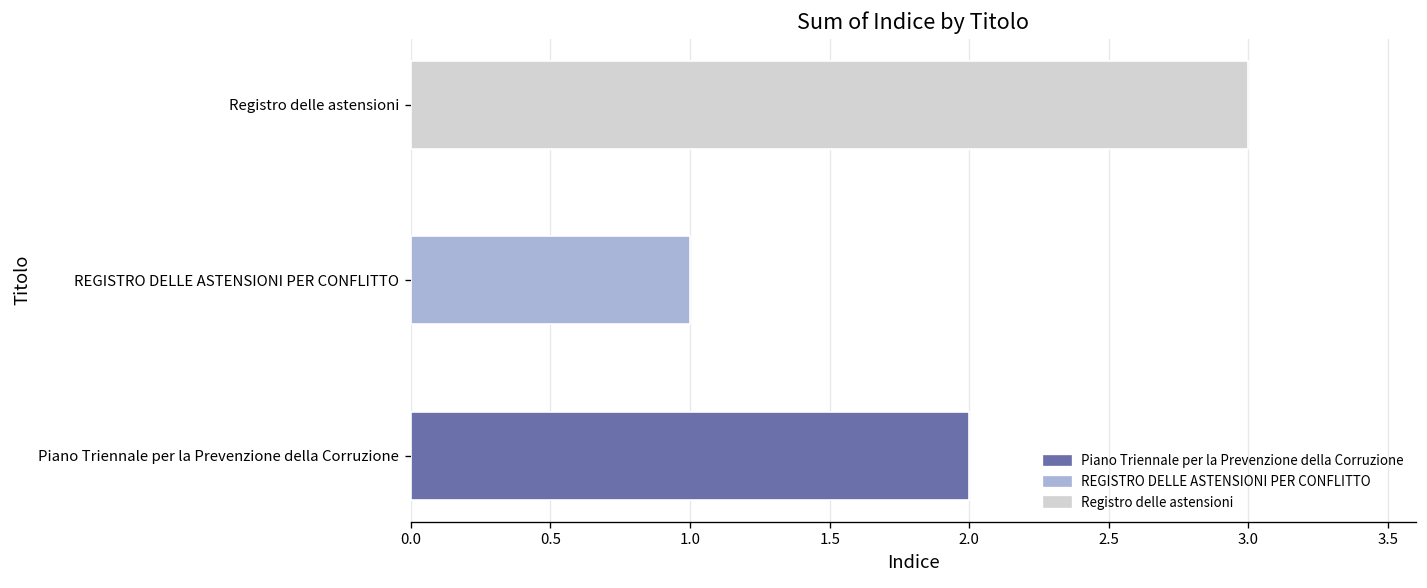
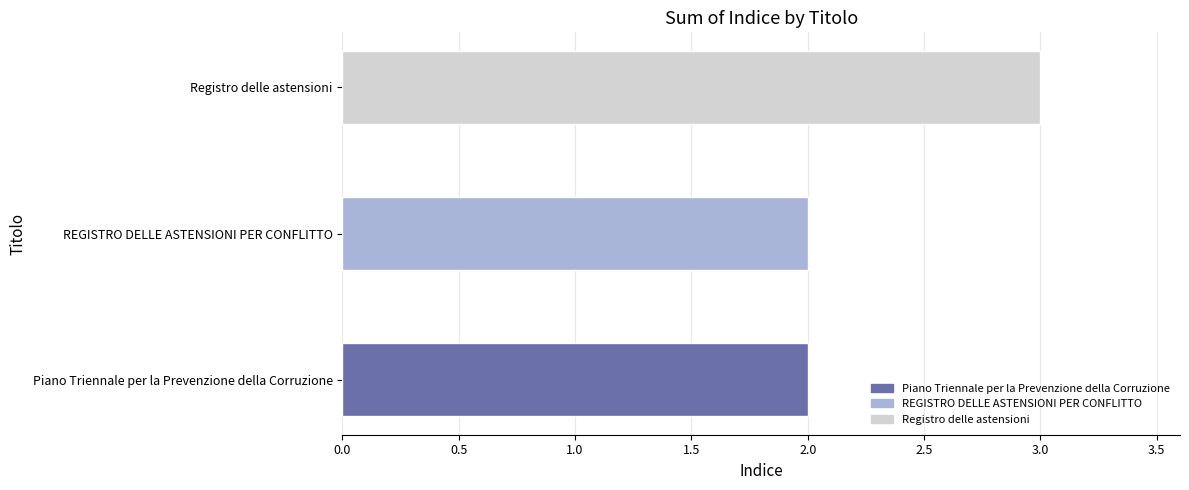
REGISTRO DELLE ASTENSIONI PER CONFLITTO: 1 -> 2
